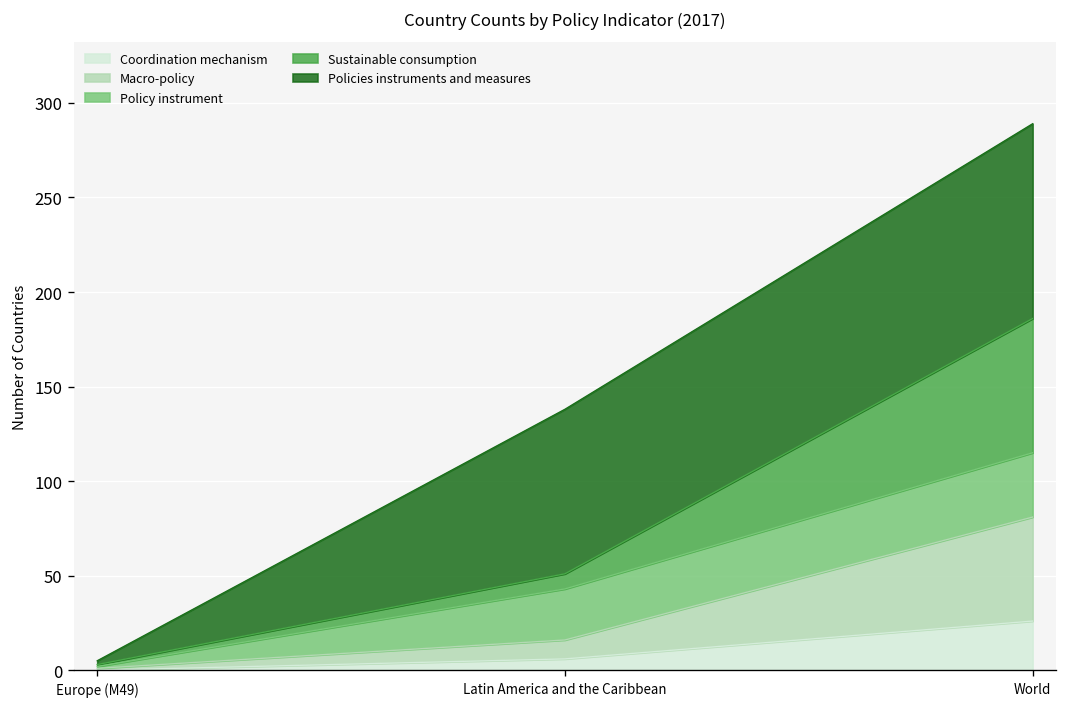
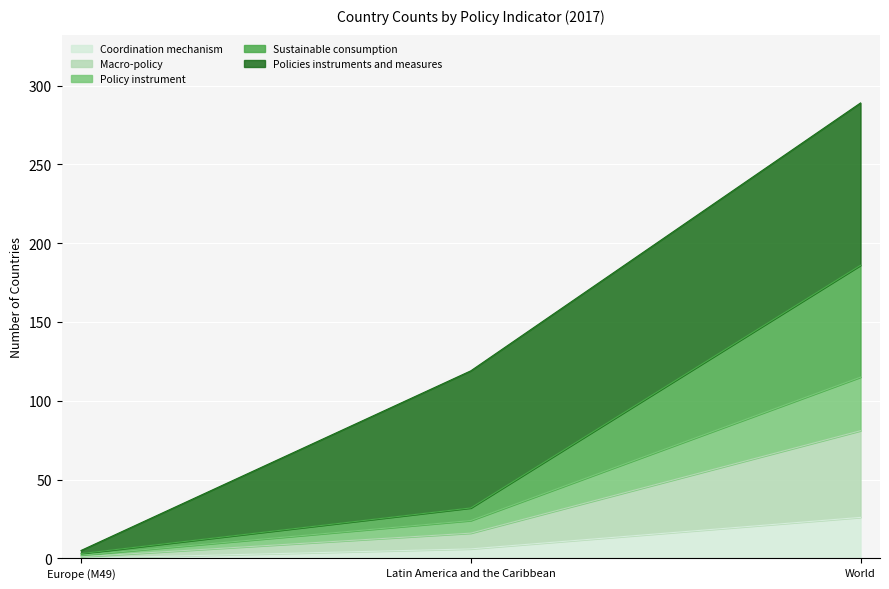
Policy instrument, Latin America and the Caribbean: 27 -> 8
